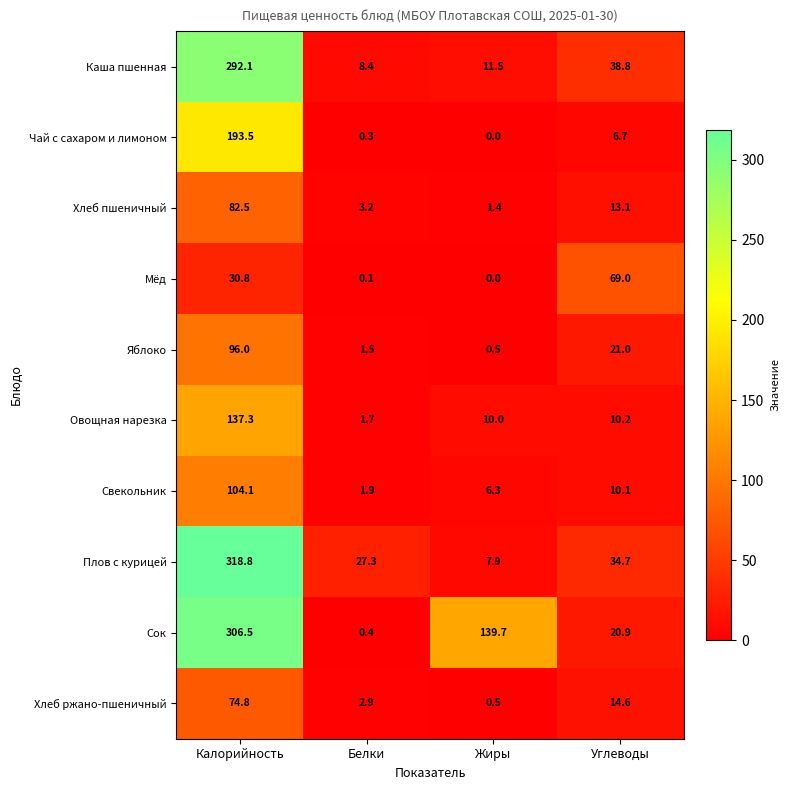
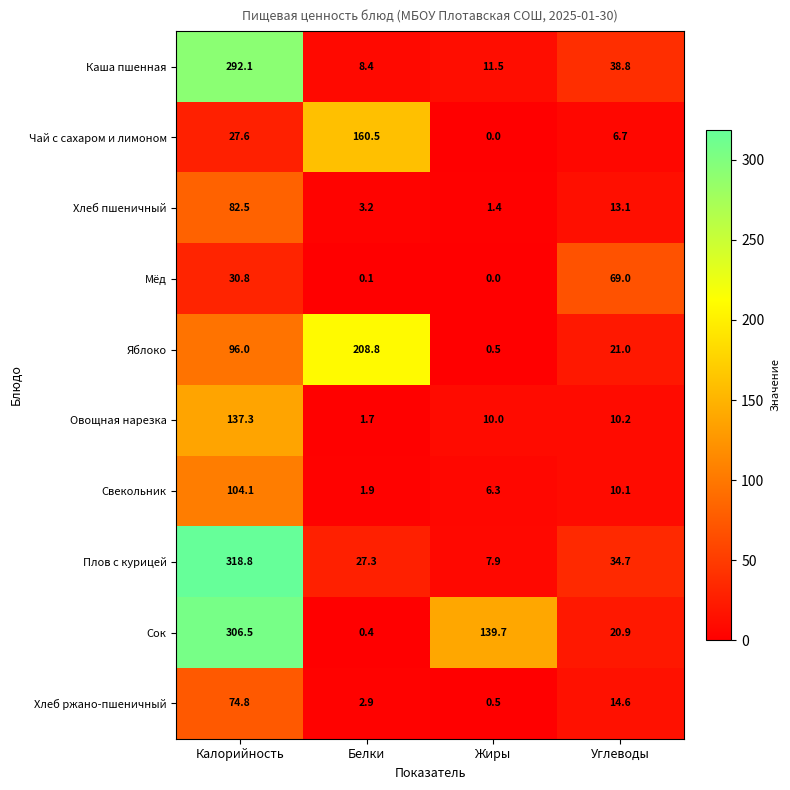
Чай с сахаром и лимоном, Калорийность: 193.5 -> 27.6
Чай с сахаром и лимоном, Белки: 0.3 -> 160.5
Яблоко, Белки: 1.5 -> 208.8
